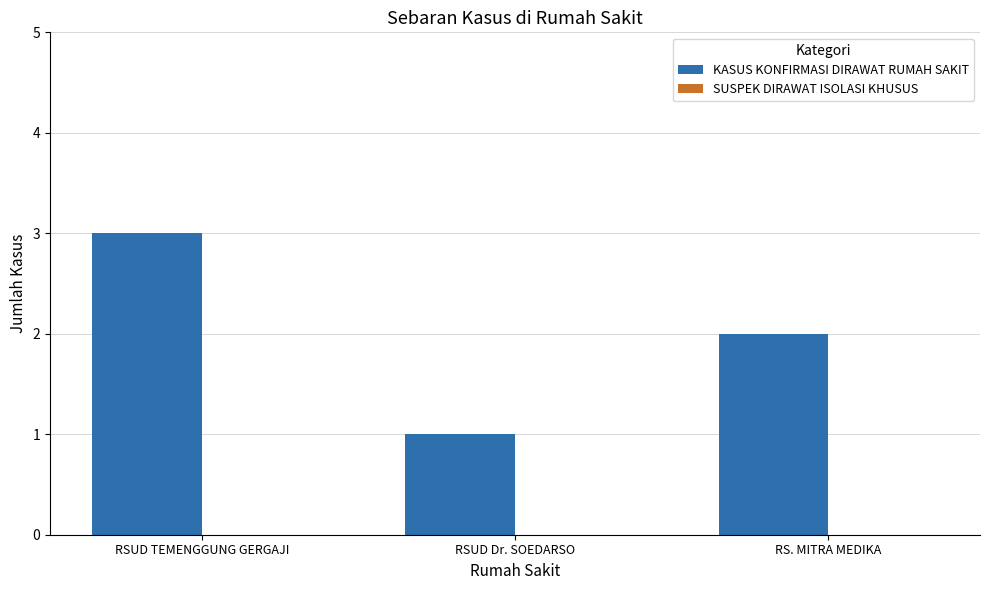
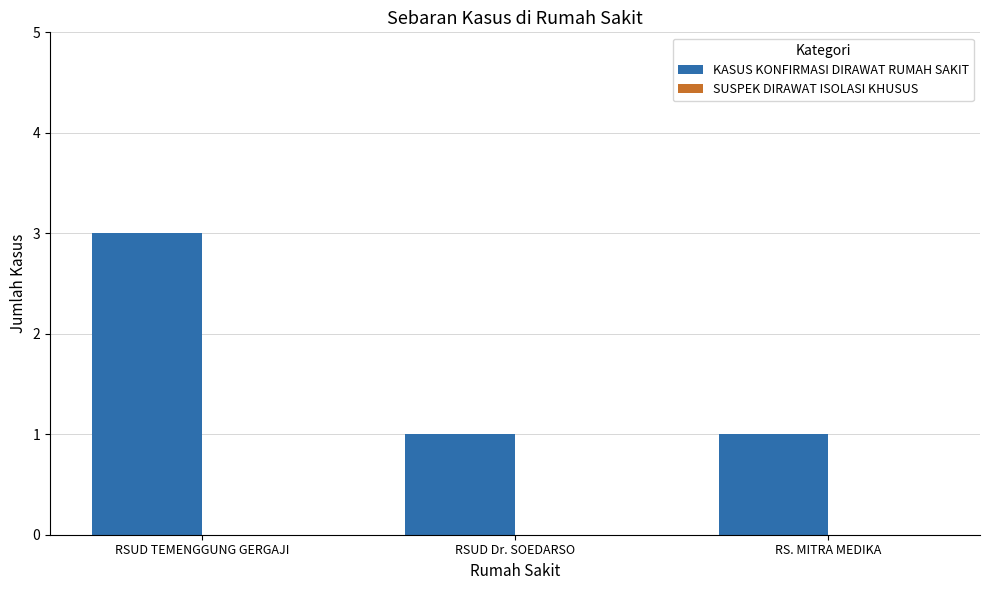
KASUS KONFIRMASI DIRAWAT RUMAH SAKIT, RS. MITRA MEDIKA: 2 -> 1
